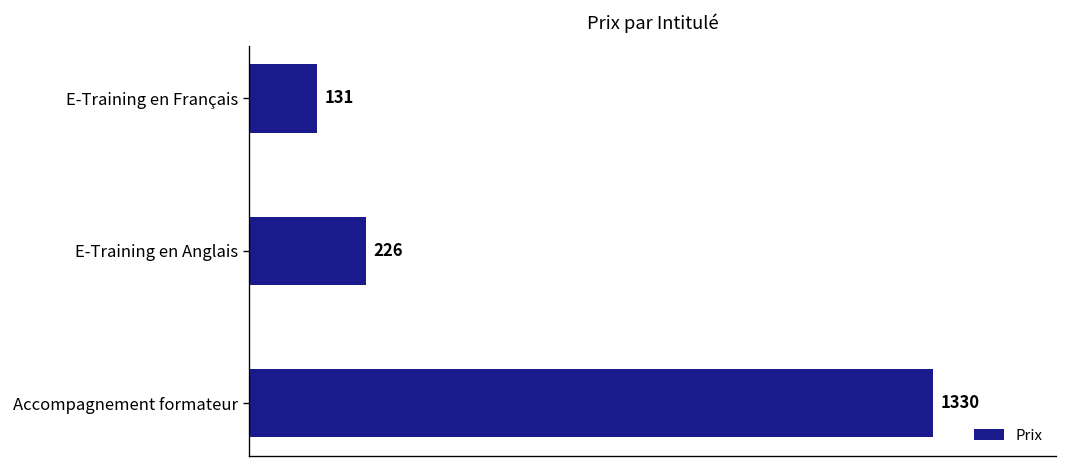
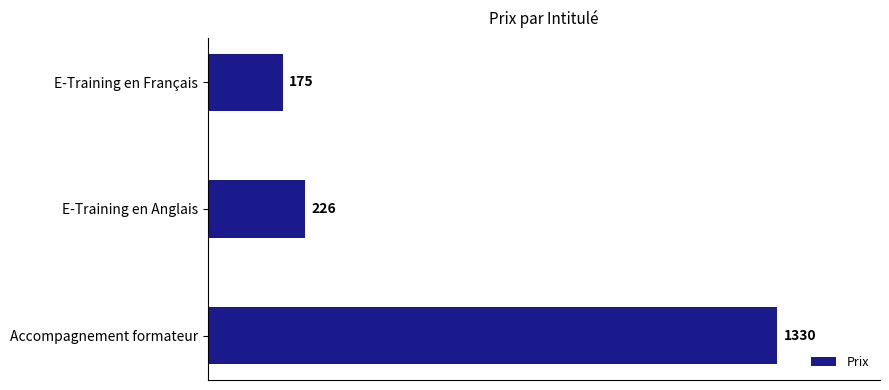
E-Training en Français: 131 -> 175
